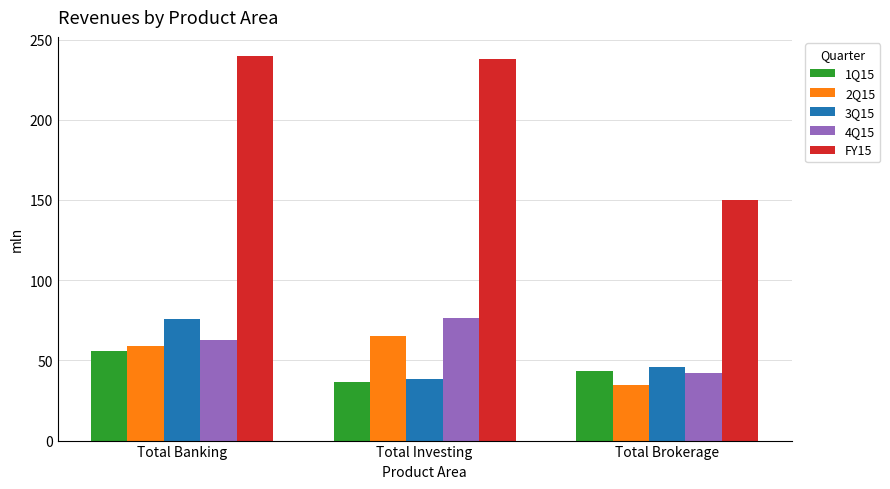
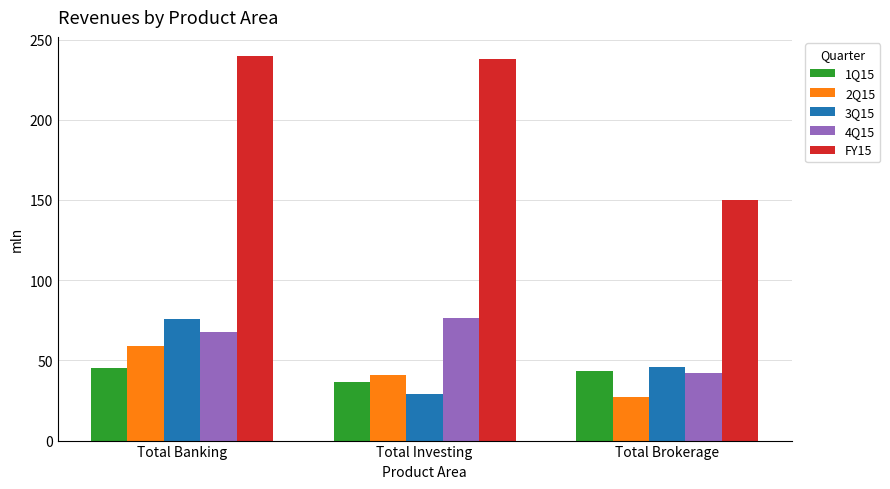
1Q15, Total Banking: 56 -> 45
4Q15, Total Banking: 63 -> 68
2Q15, Total Investing: 65 -> 41
3Q15, Total Investing: 39 -> 29
2Q15, Total Brokerage: 35 -> 27
